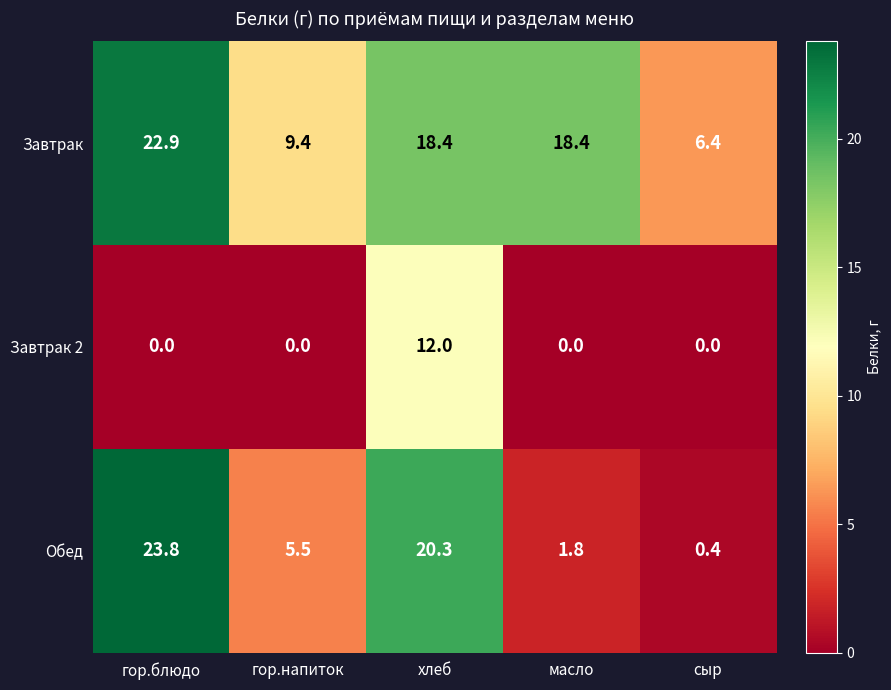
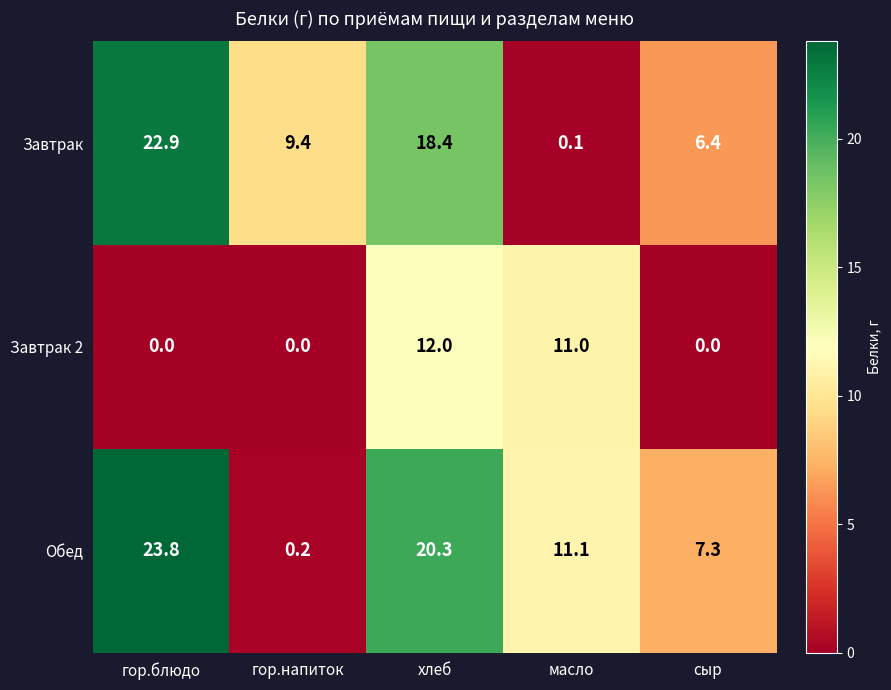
Завтрак, масло: 18.4 -> 0.1
Завтрак 2, масло: 0.0 -> 11.0
Обед, гор.напиток: 5.5 -> 0.2
Обед, масло: 1.8 -> 11.1
Обед, сыр: 0.4 -> 7.3
